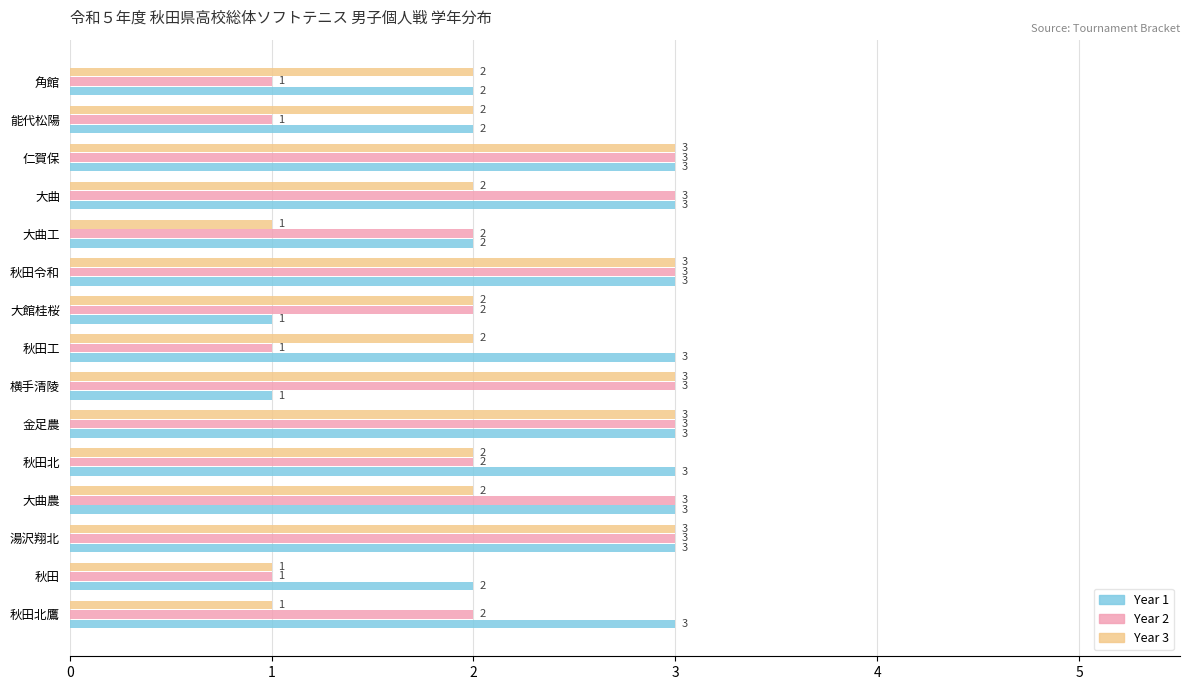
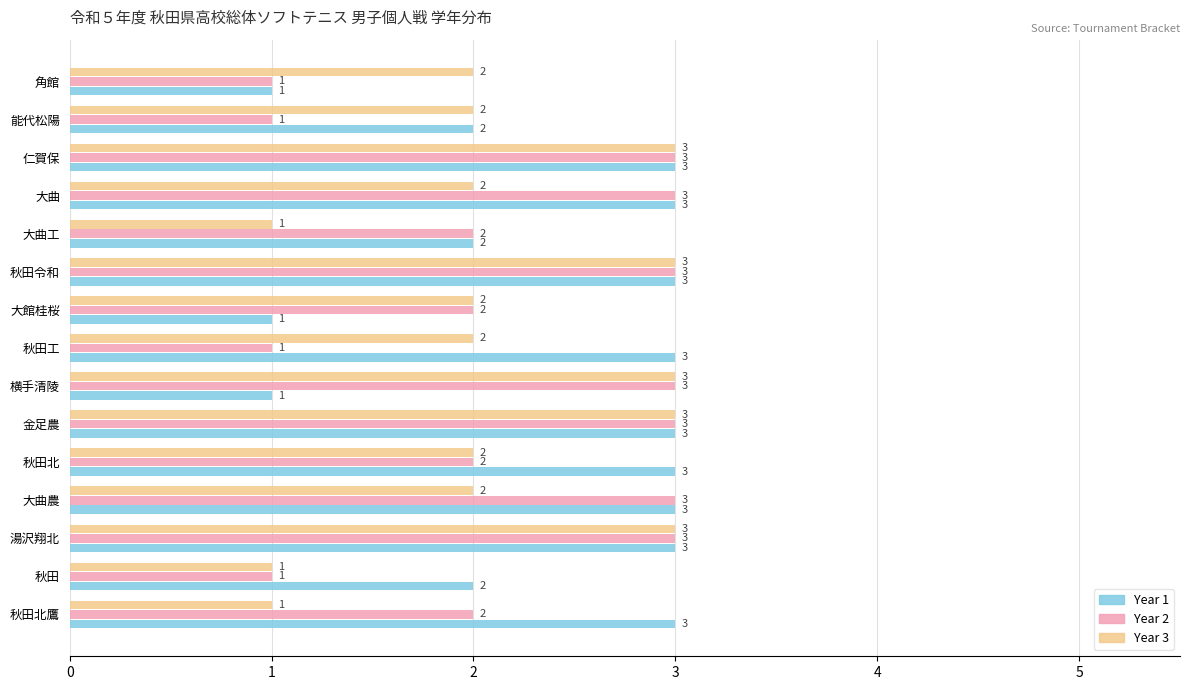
Year 1, 角館: 2 -> 1
